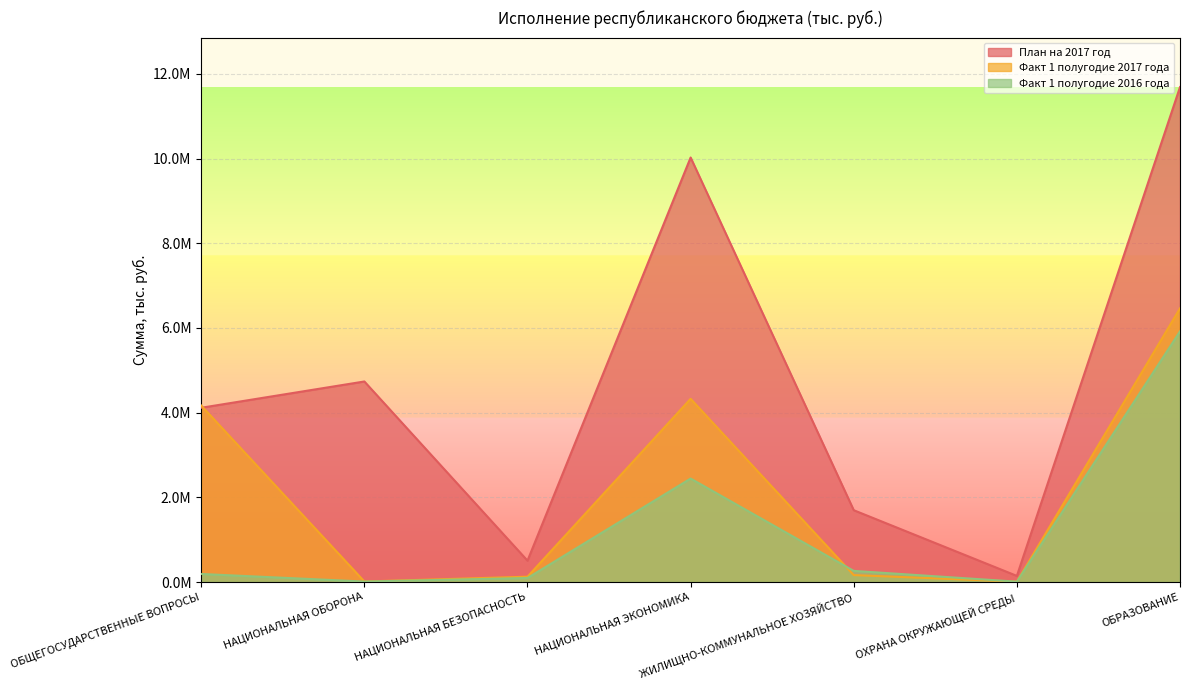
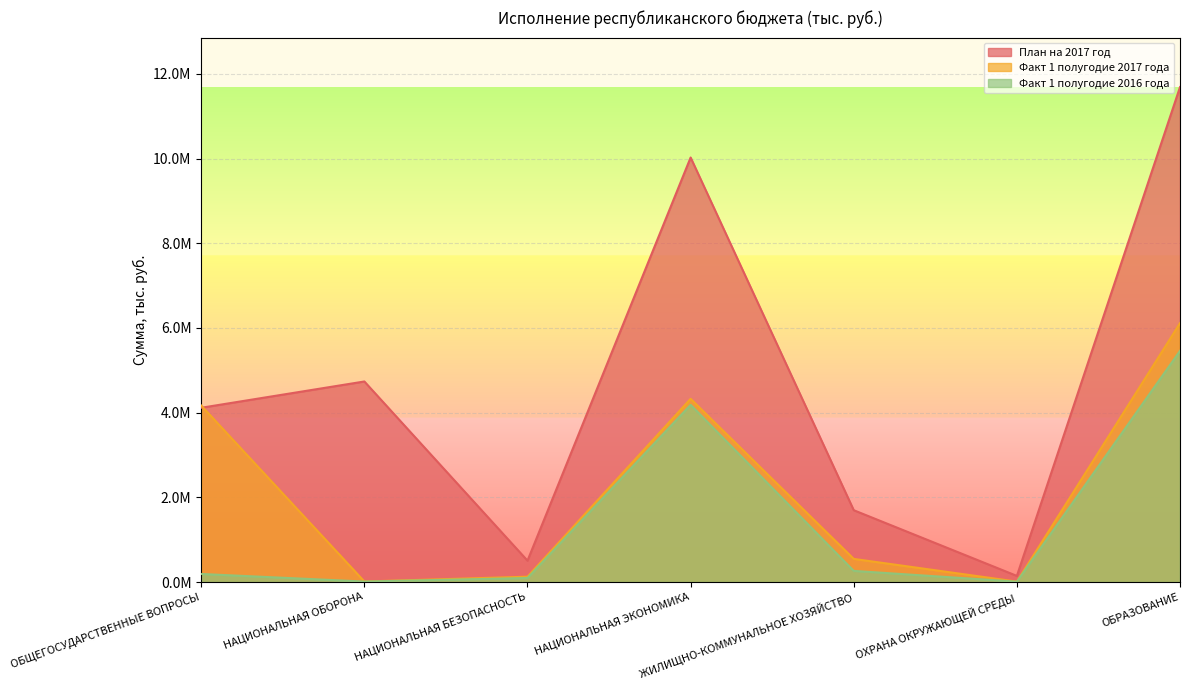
Факт 1 полугодие 2016 года, НАЦИОНАЛЬНАЯ ЭКОНОМИКА: 2400000 -> 4200000
Факт 1 полугодие 2017 года, ЖИЛИЩНО-КОММУНАЛЬНОЕ ХОЗЯЙСТВО: 200000 -> 500000
Факт 1 полугодие 2017 года, ОБРАЗОВАНИЕ: 6500000 -> 6100000
Факт 1 полугодие 2016 года, ОБРАЗОВАНИЕ: 5900000 -> 5500000
